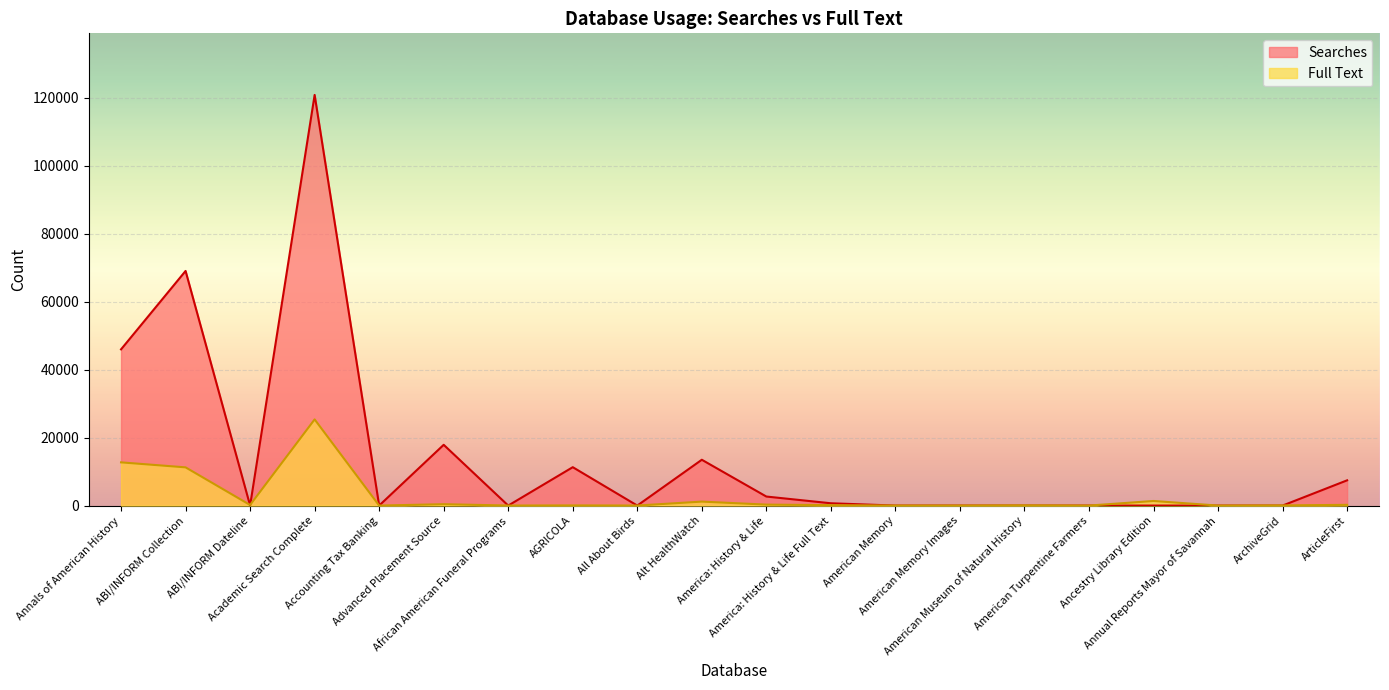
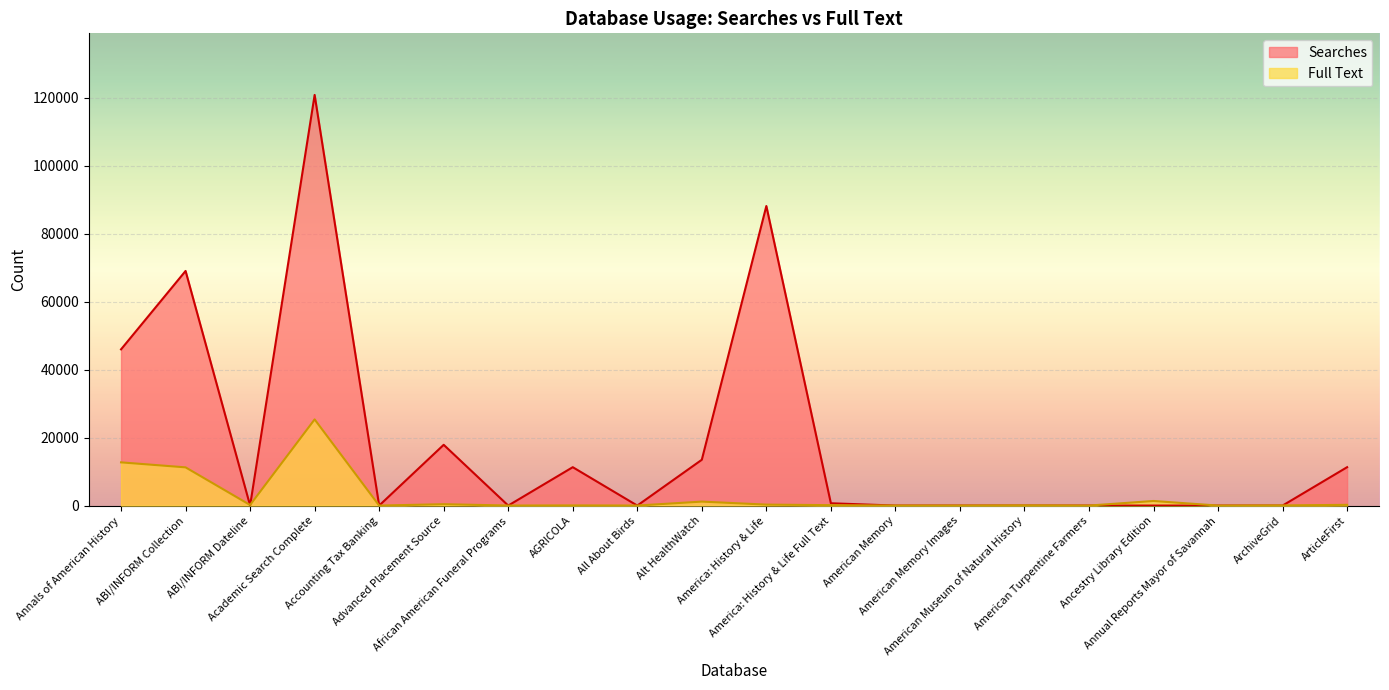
Searches, America: History & Life: 3000 -> 88000
Searches, ArticleFirst: 7000 -> 11000
